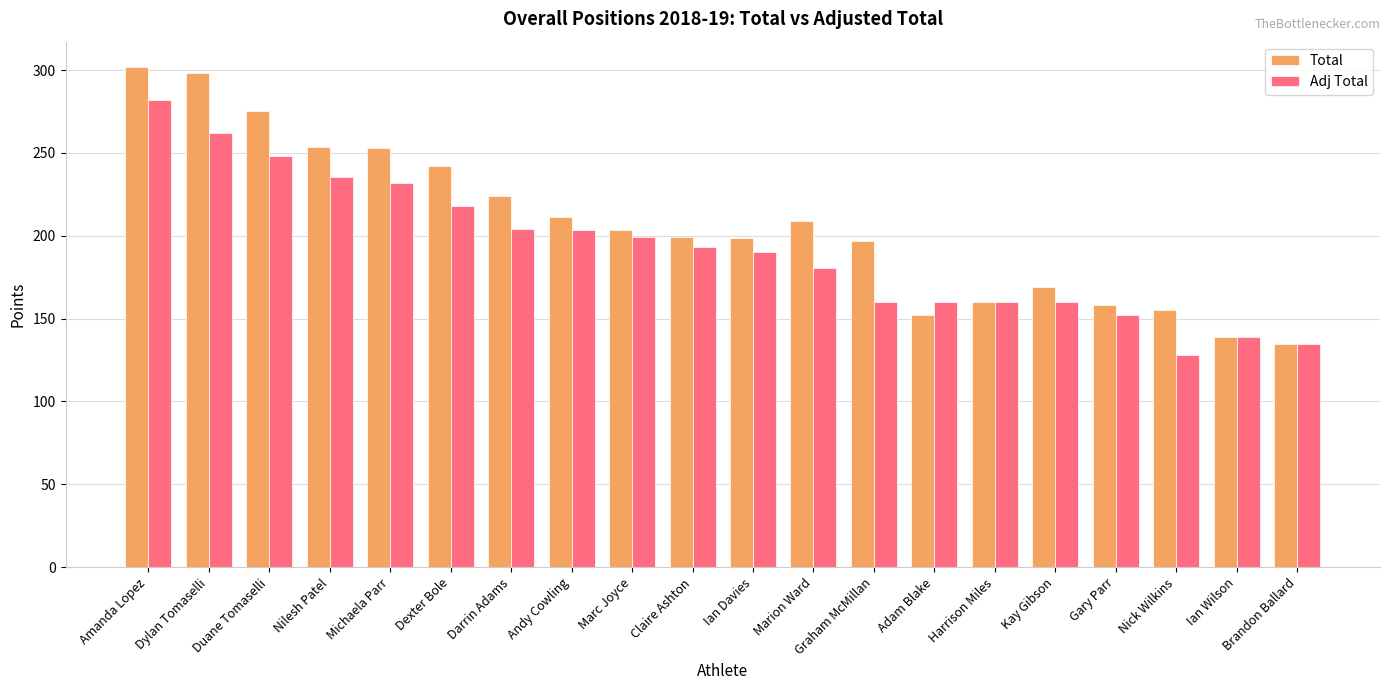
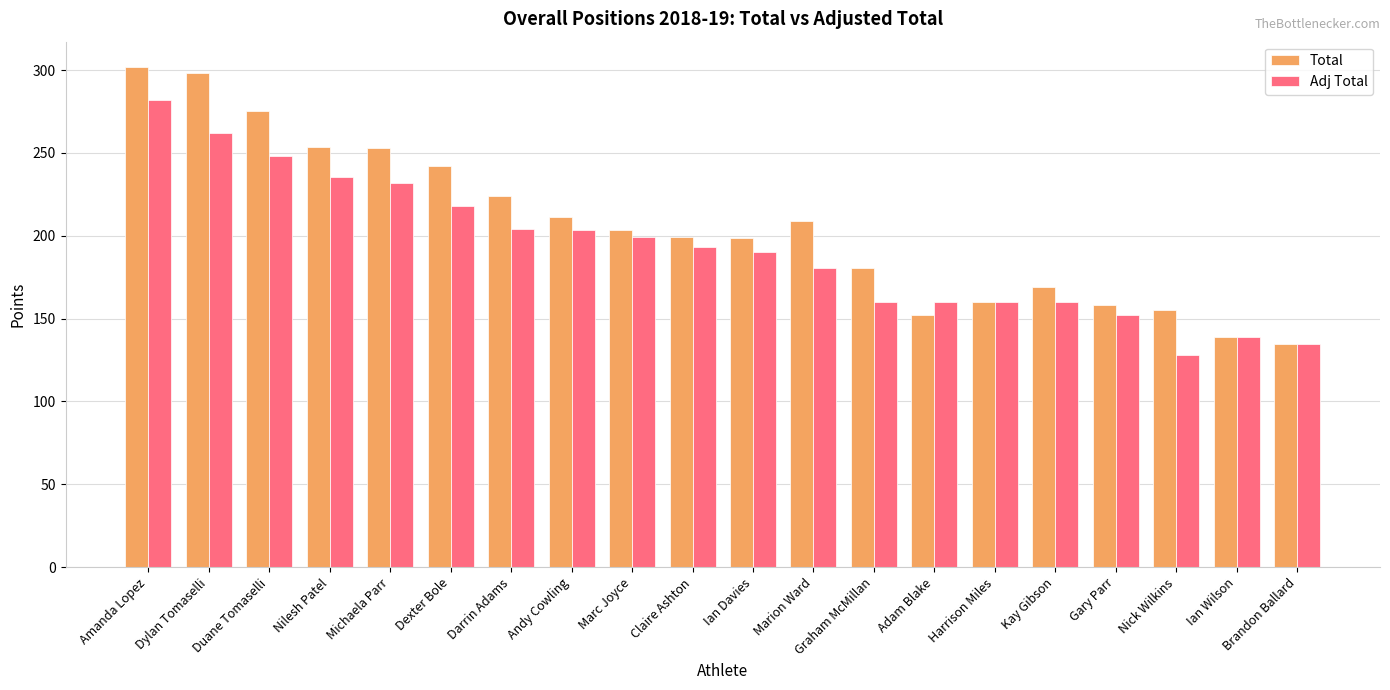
Total, Graham McMillan: 197 -> 181
